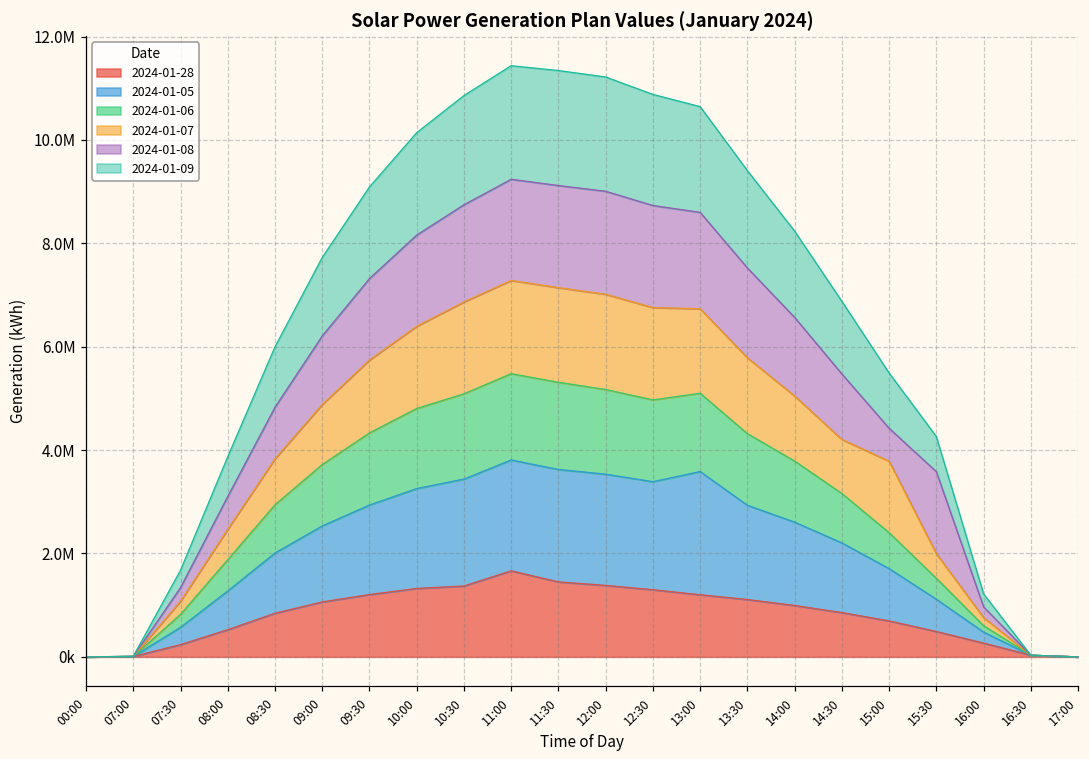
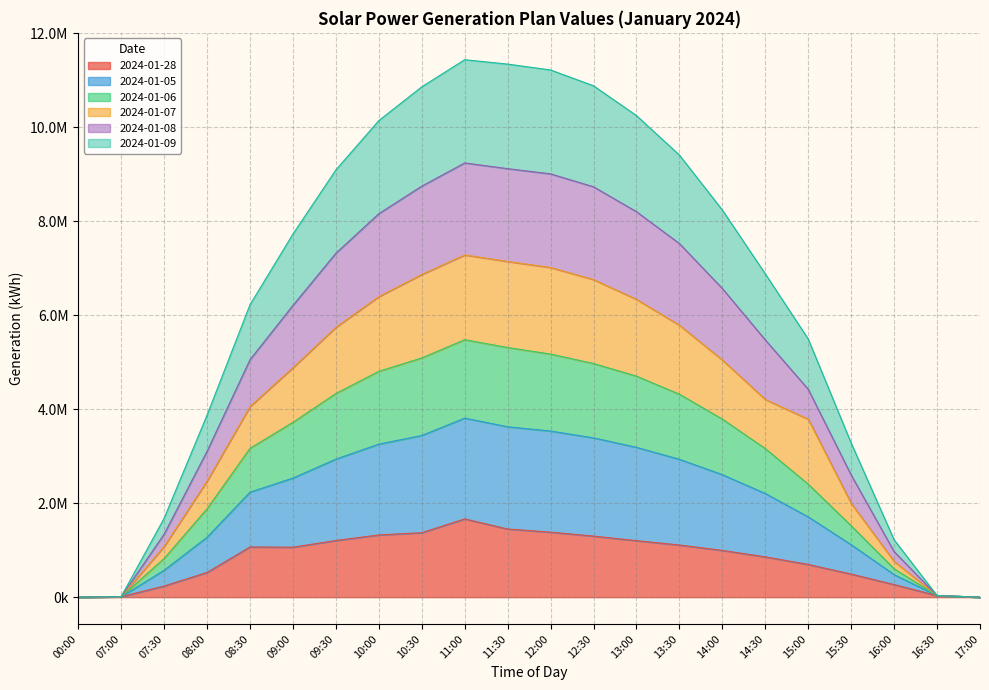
2024-01-28, 08:30: 800000 -> 1100000
2024-01-05, 13:00: 2400000 -> 2000000
2024-01-08, 15:30: 1600000 -> 600000
